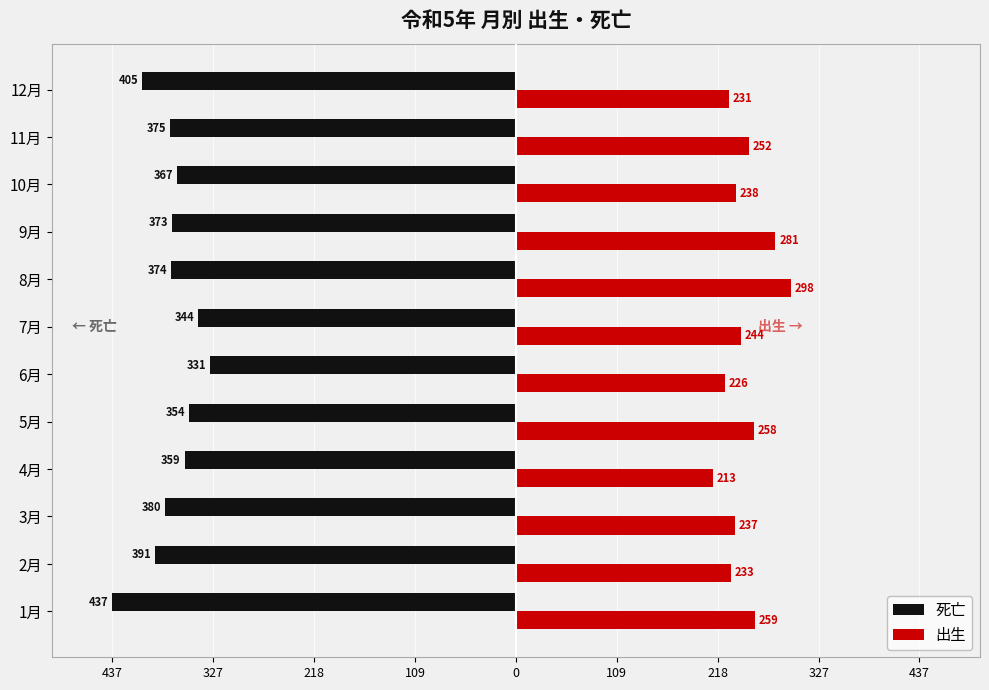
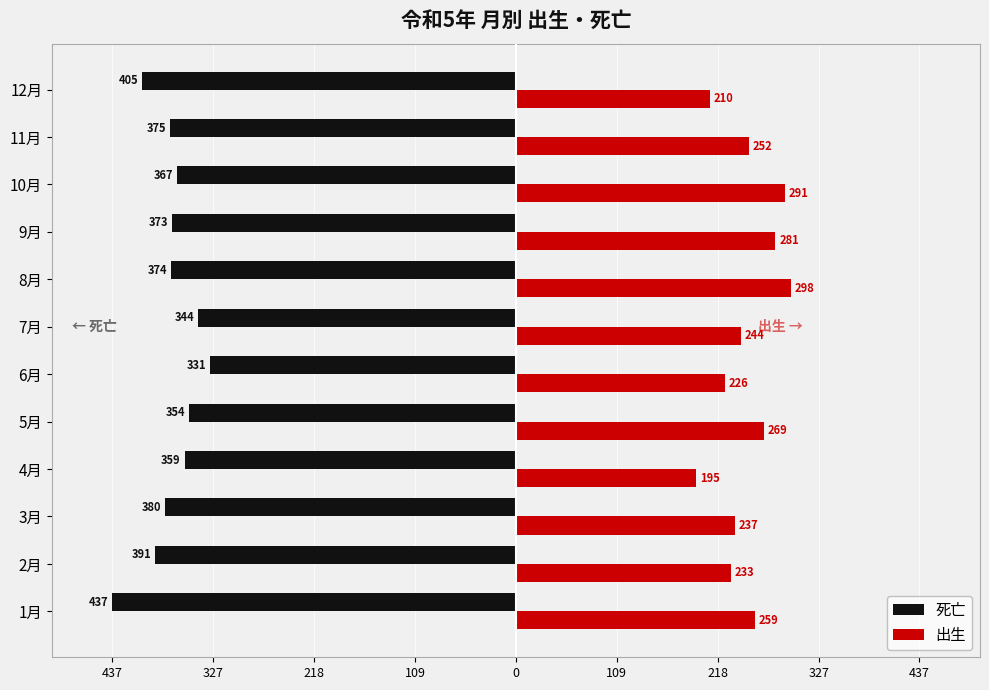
出生, 12月: 231 -> 210
出生, 10月: 238 -> 291
出生, 5月: 258 -> 269
出生, 4月: 213 -> 195
